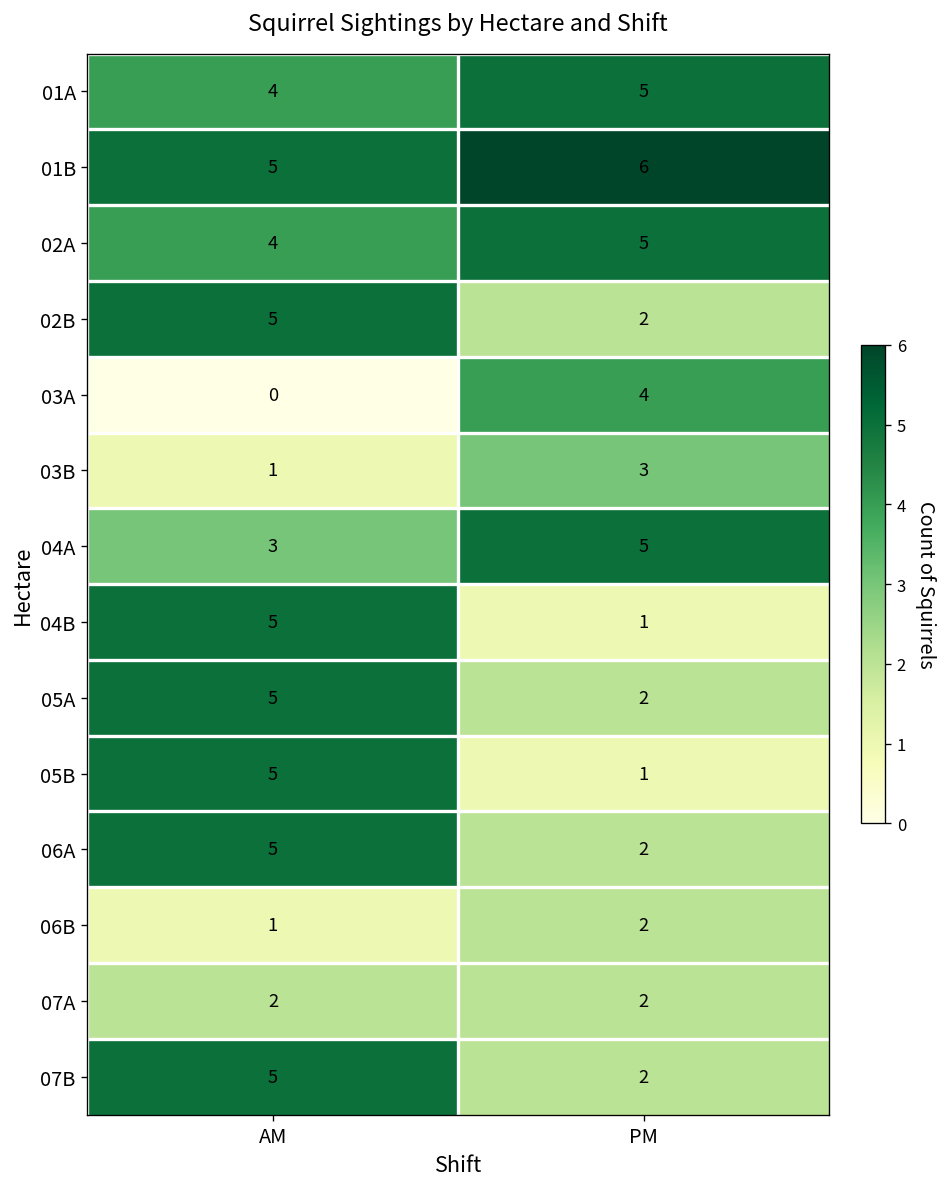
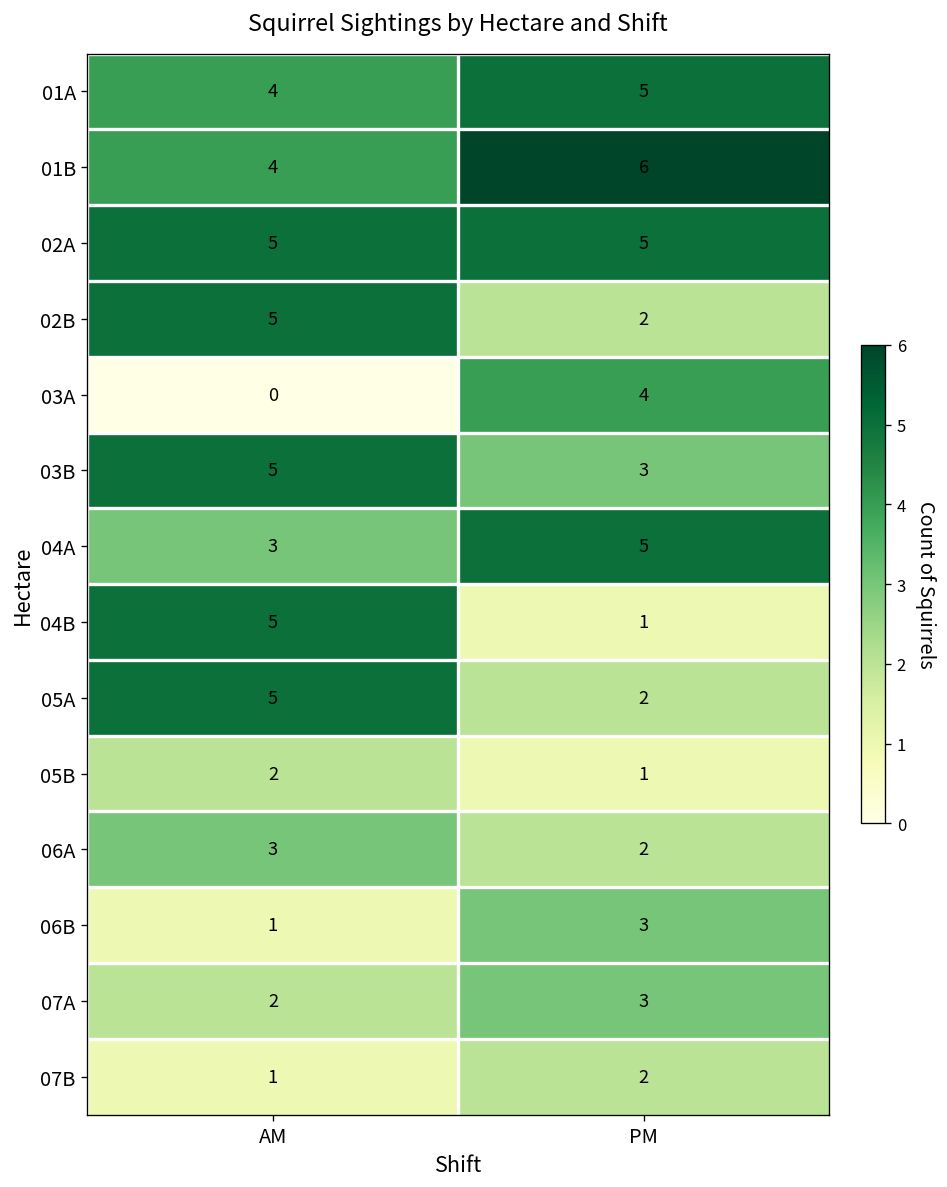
01B, AM: 5 -> 4
02A, AM: 4 -> 5
03B, AM: 1 -> 5
05B, AM: 5 -> 2
06A, AM: 5 -> 3
06B, PM: 2 -> 3
07A, PM: 2 -> 3
07B, AM: 5 -> 1
